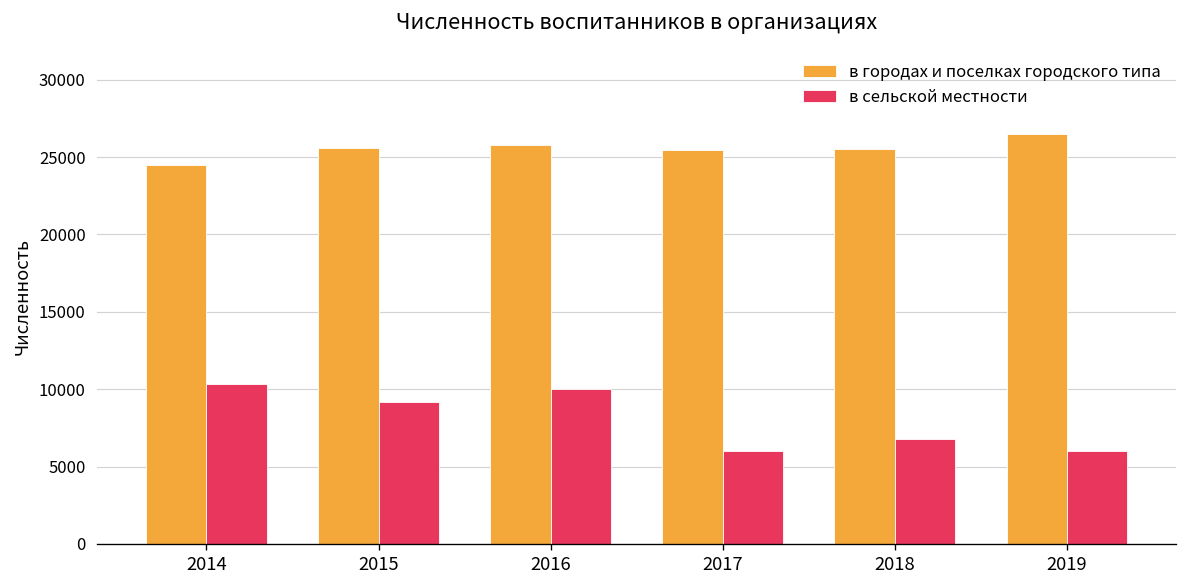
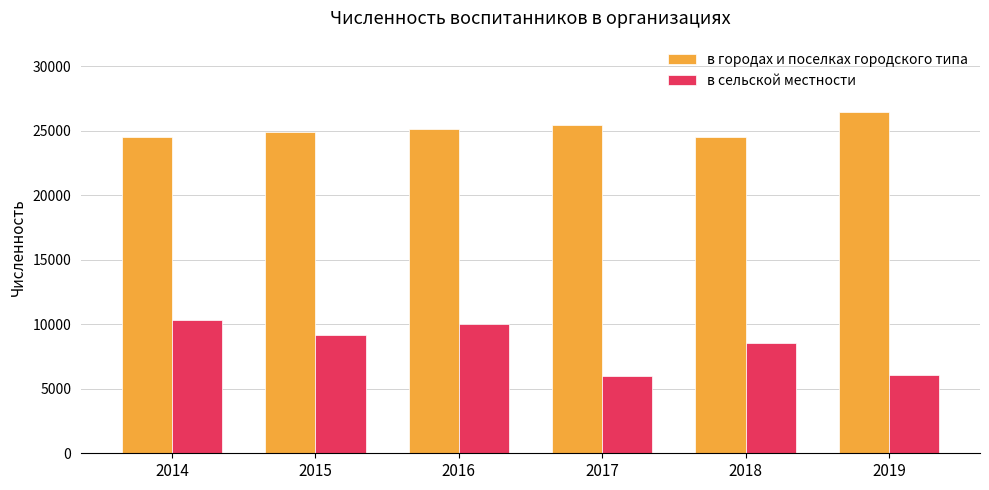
в городах и поселках городского типа, 2015: 25600 -> 24900
в городах и поселках городского типа, 2016: 25800 -> 25100
в городах и поселках городского типа, 2018: 25500 -> 24500
в сельской местности, 2018: 6800 -> 8600
